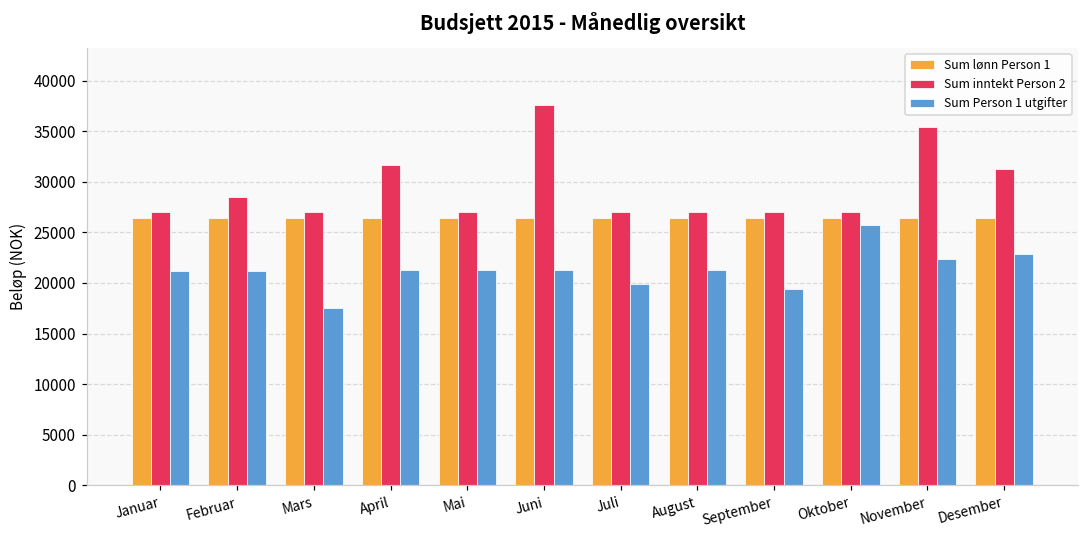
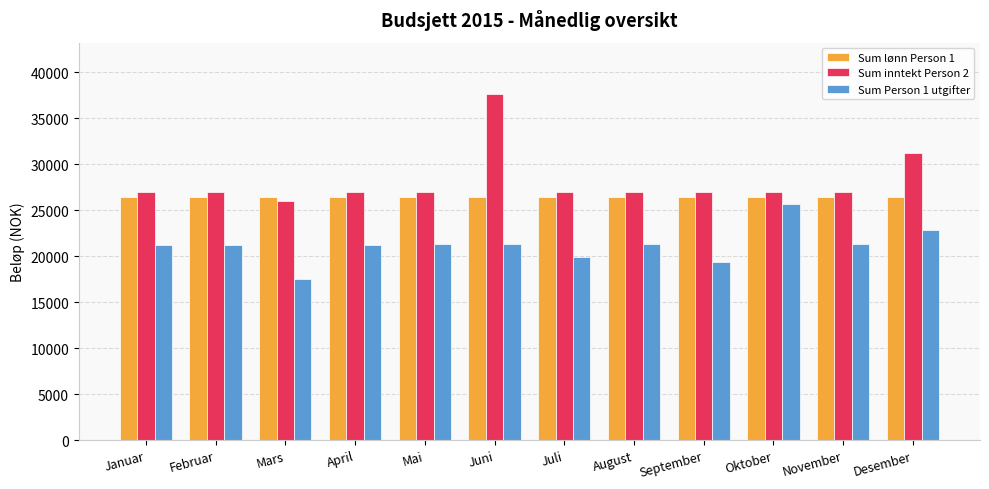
Sum inntekt Person 2, Februar: 29000 -> 27000
Sum inntekt Person 2, Mars: 27000 -> 26000
Sum inntekt Person 2, April: 32000 -> 27000
Sum inntekt Person 2, November: 35000 -> 27000
Sum Person 1 utgifter, November: 22000 -> 21000
